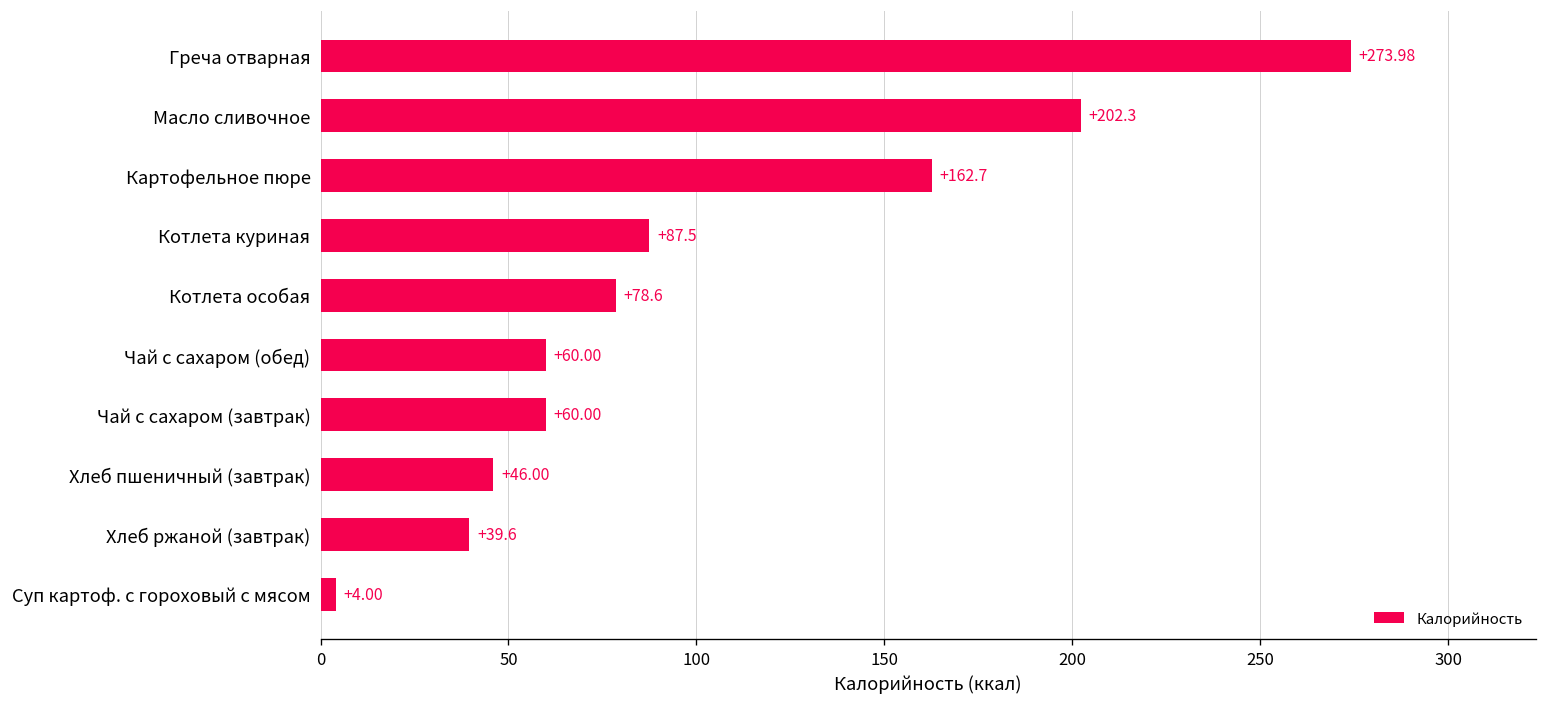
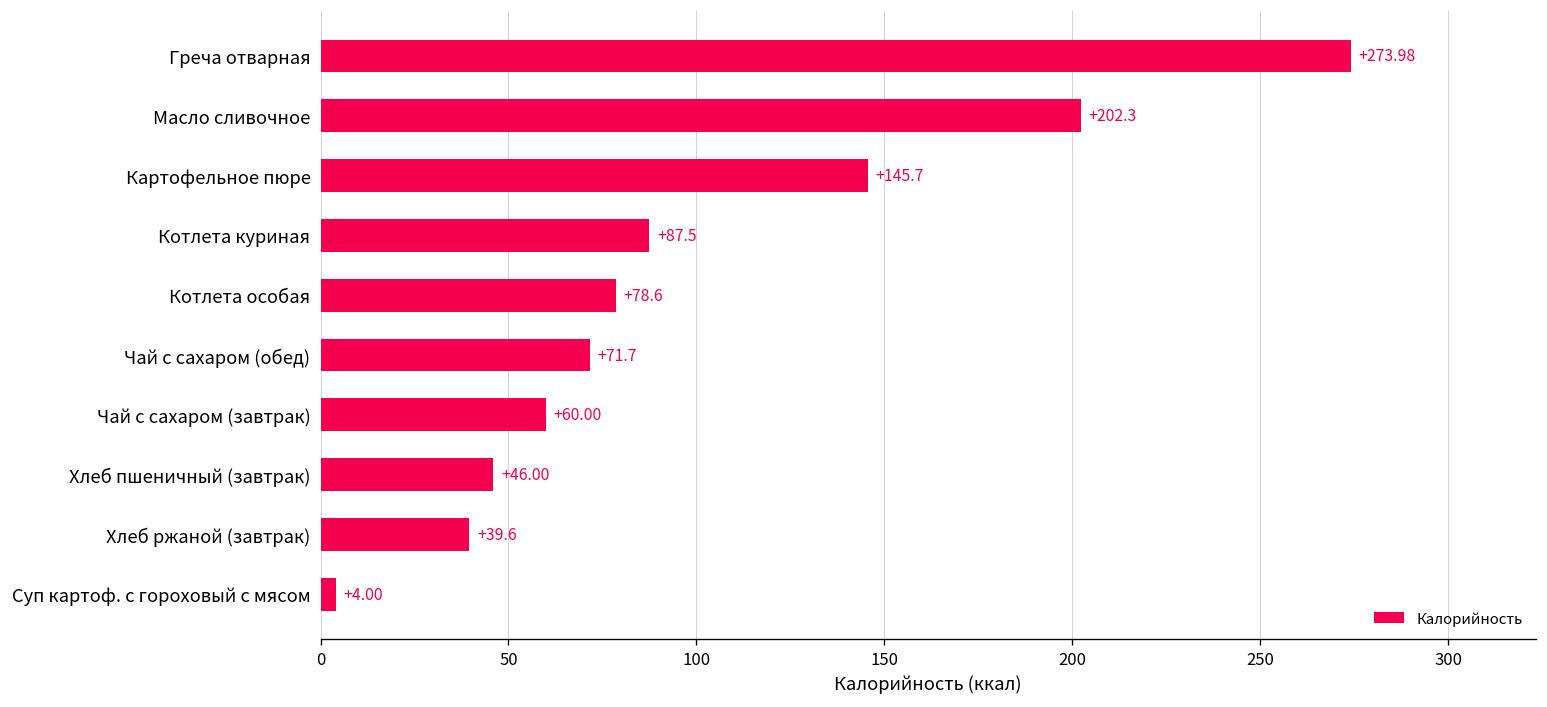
Картофельное пюре: +162.7 -> +145.7
Чай с сахаром (обед): +60.00 -> +71.7
